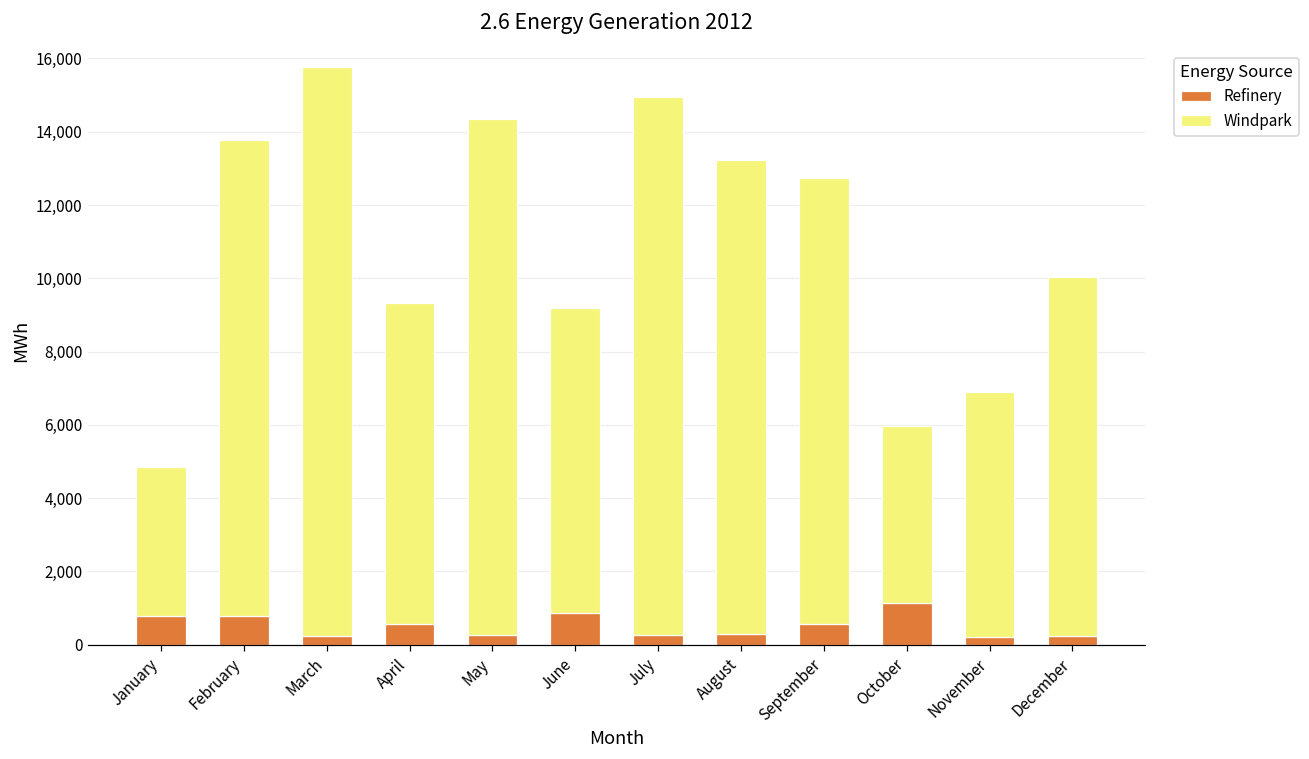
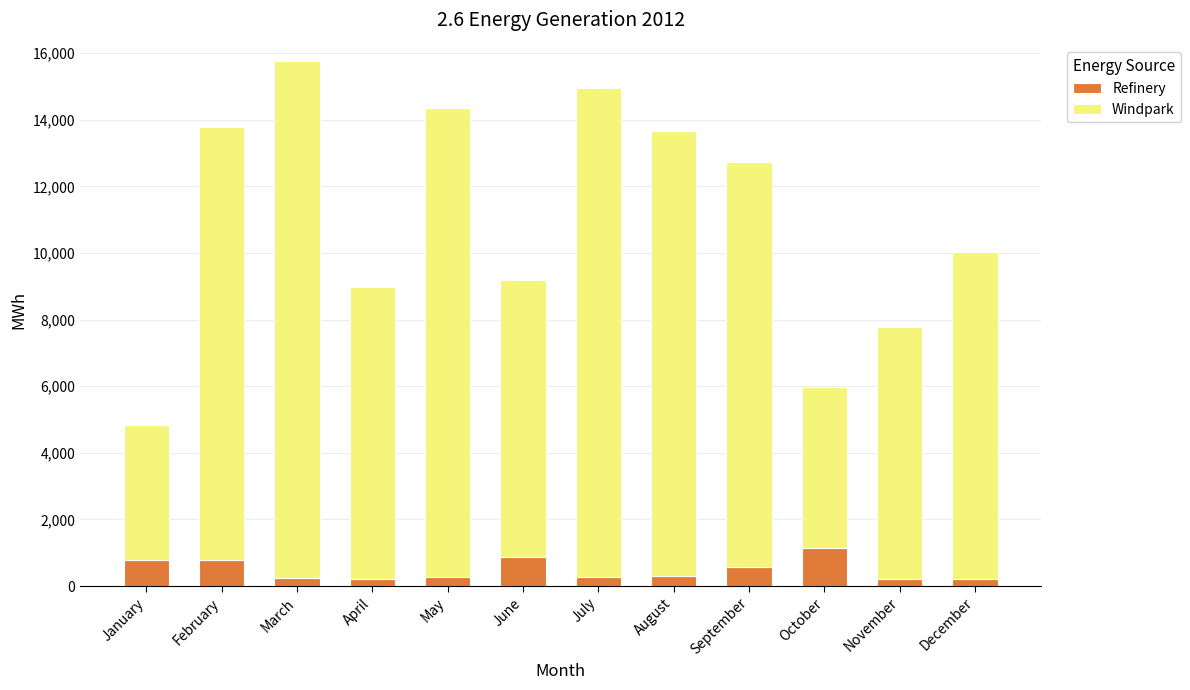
Refinery, April: 600 -> 200
Windpark, August: 12,900 -> 13,400
Windpark, November: 6,700 -> 7,500
